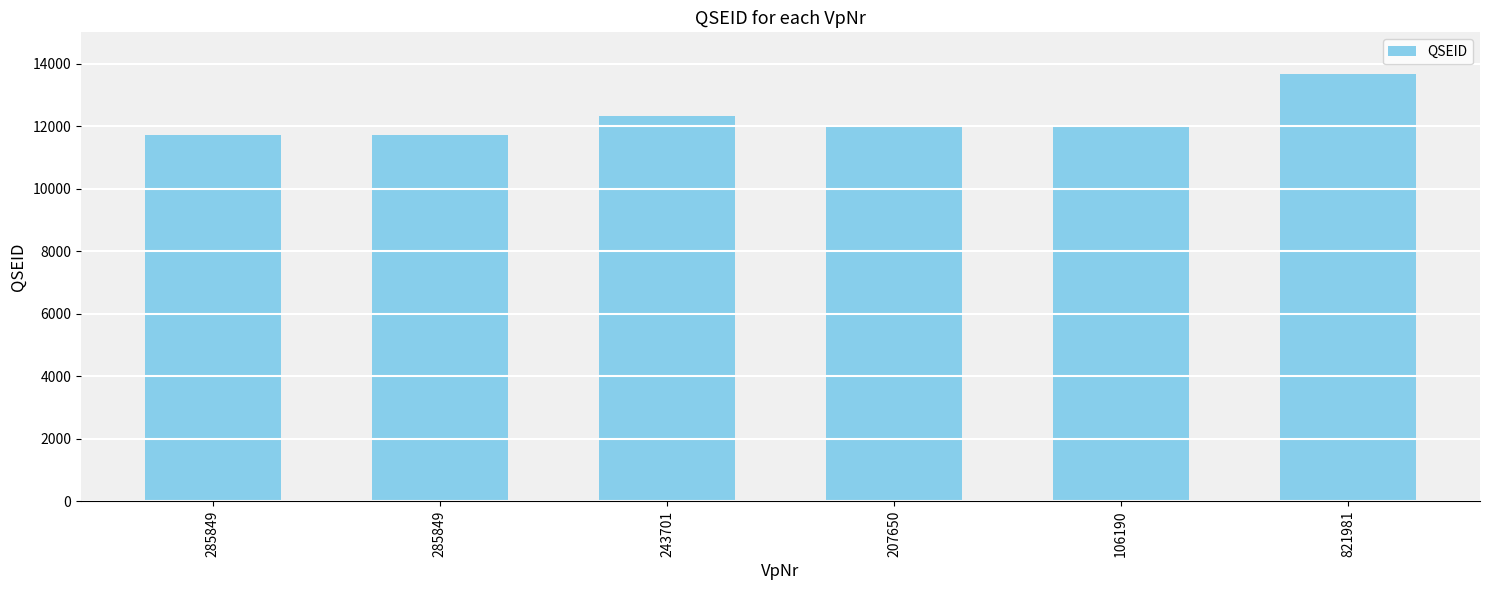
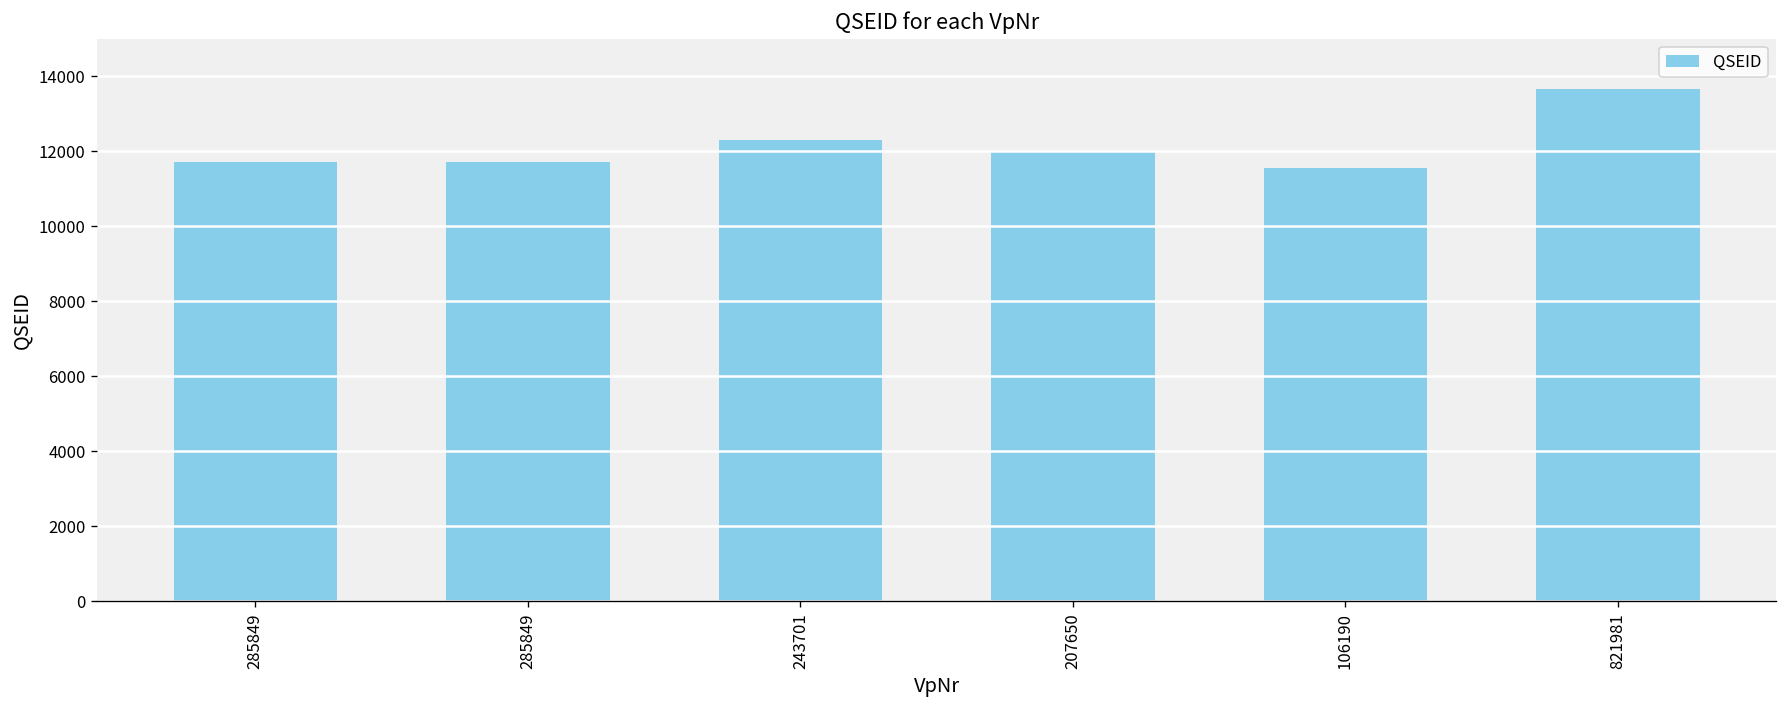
106190: 12000 -> 11600
